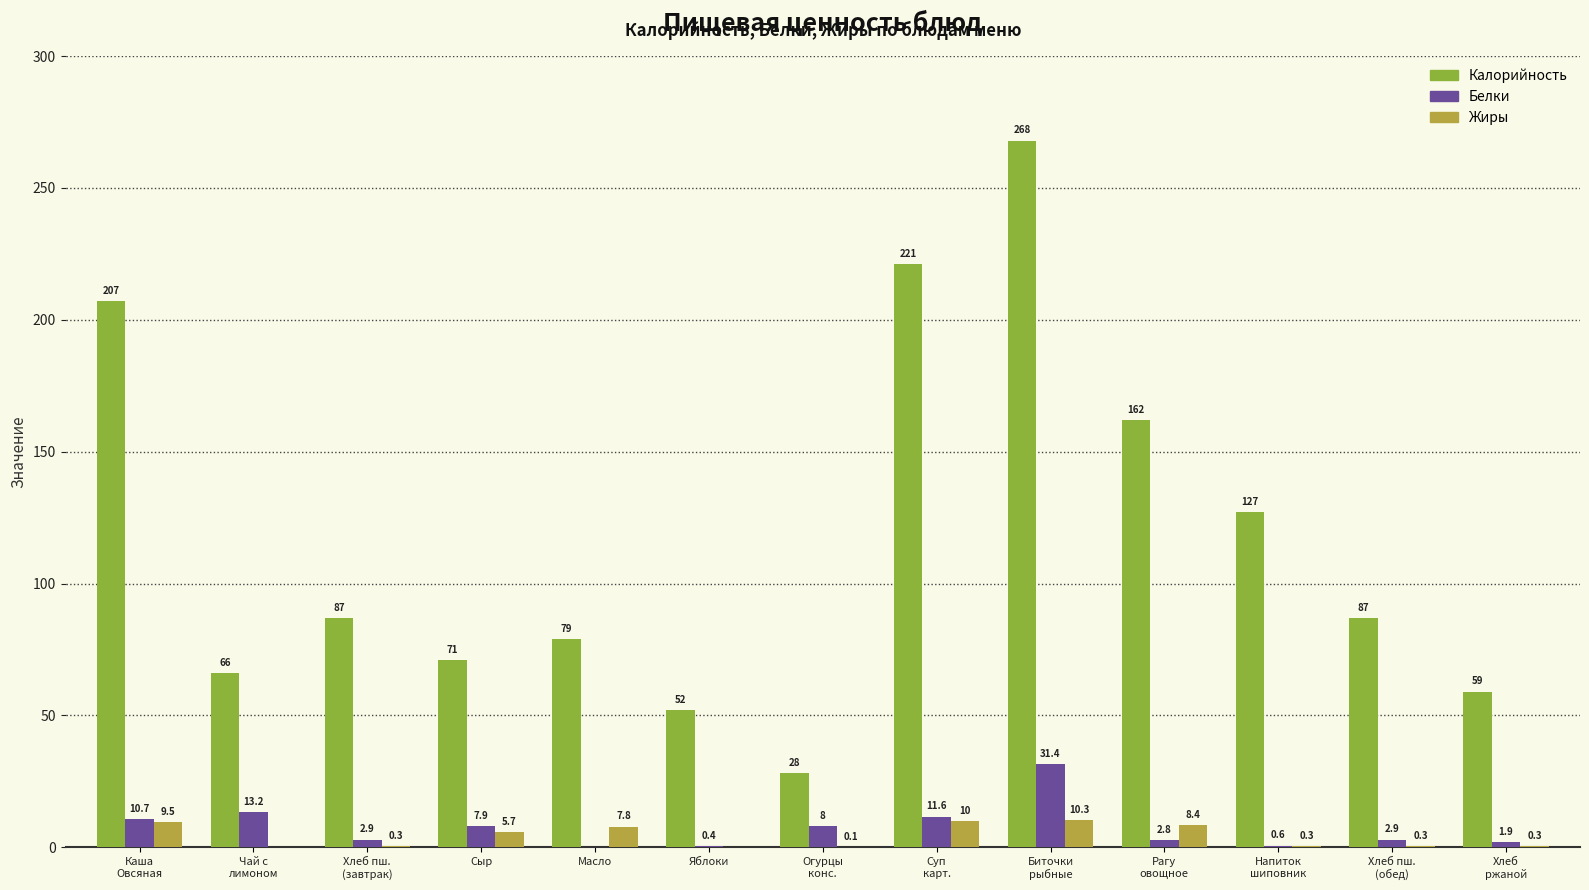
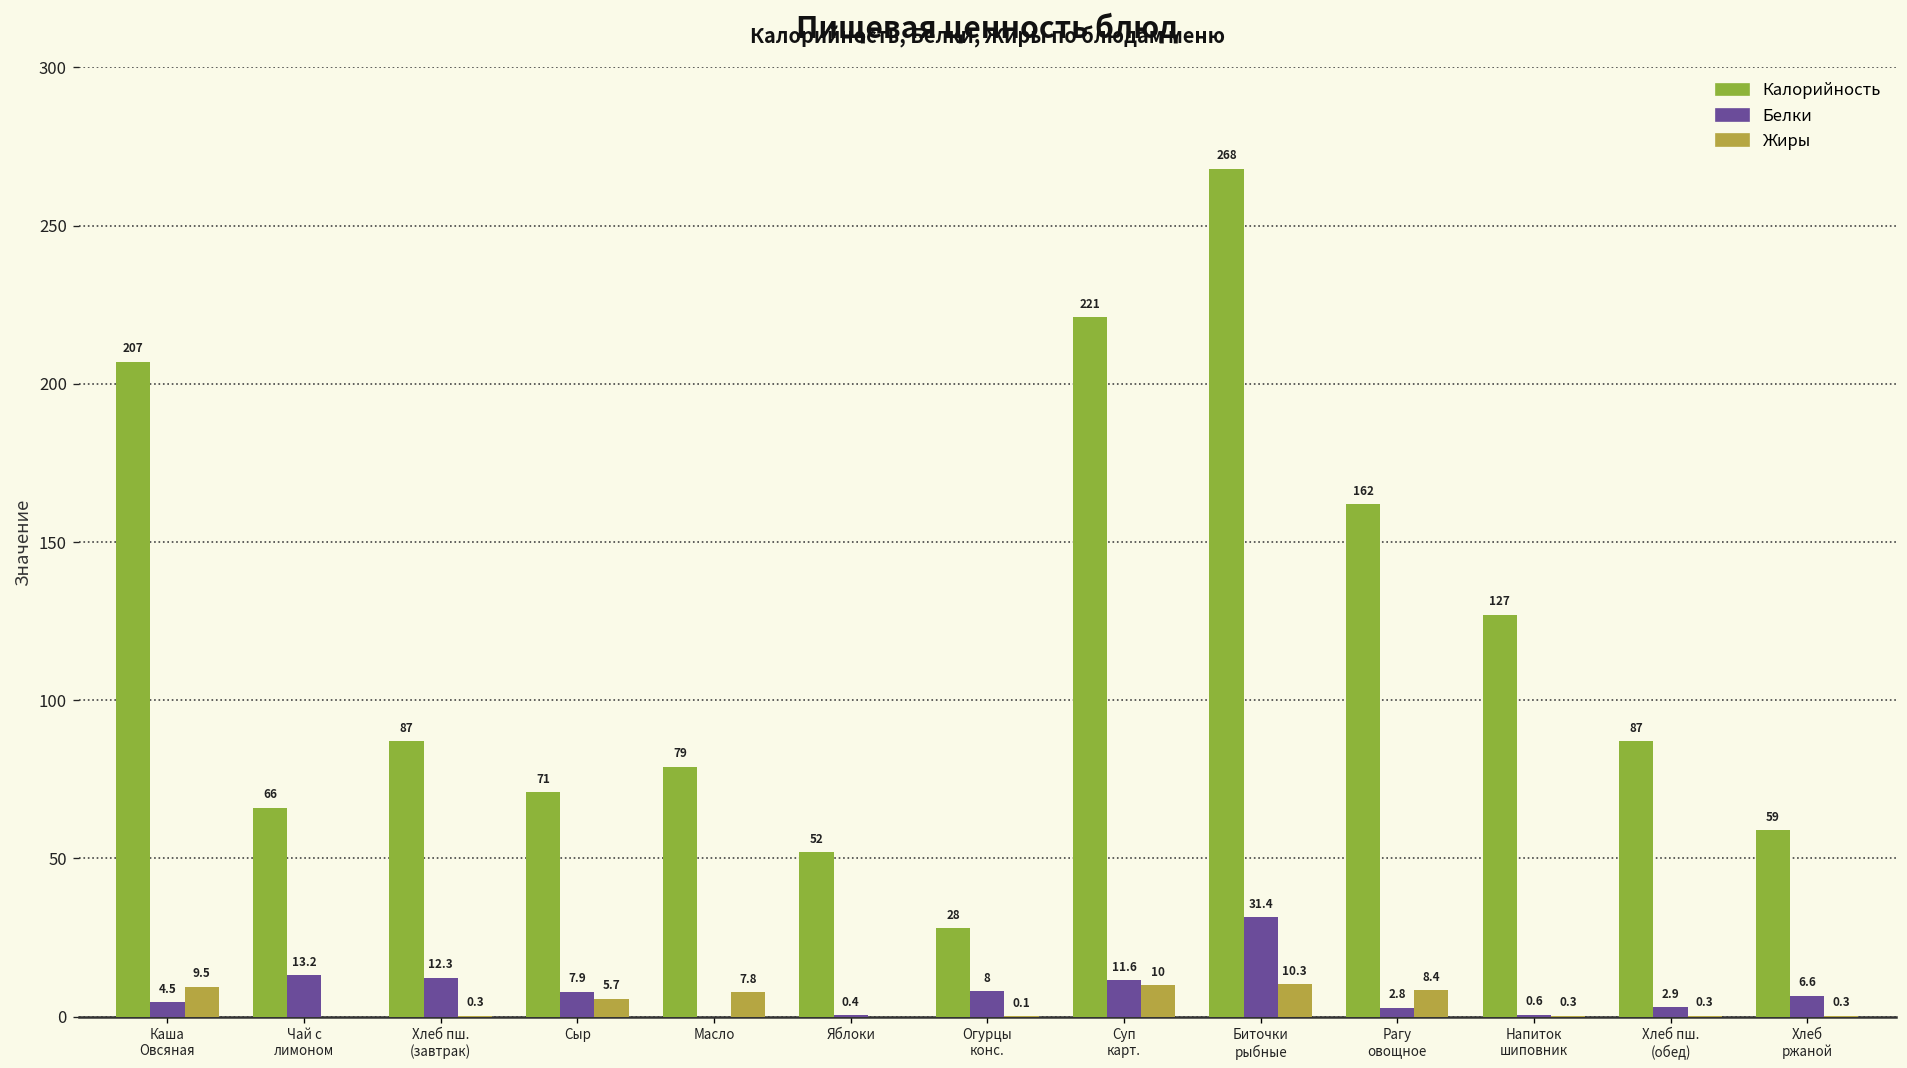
Белки, Каша Овсяная: 10.7 -> 4.5
Белки, Хлеб пш. (завтрак): 2.9 -> 12.3
Белки, Хлеб ржаной: 1.9 -> 6.6
